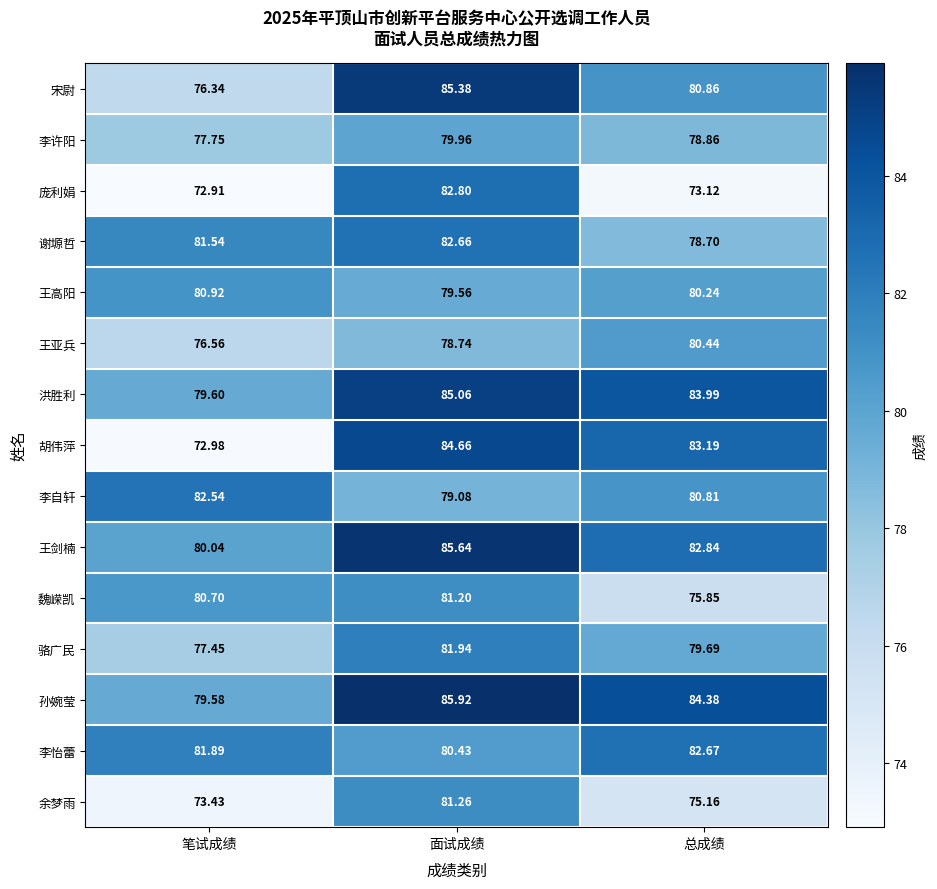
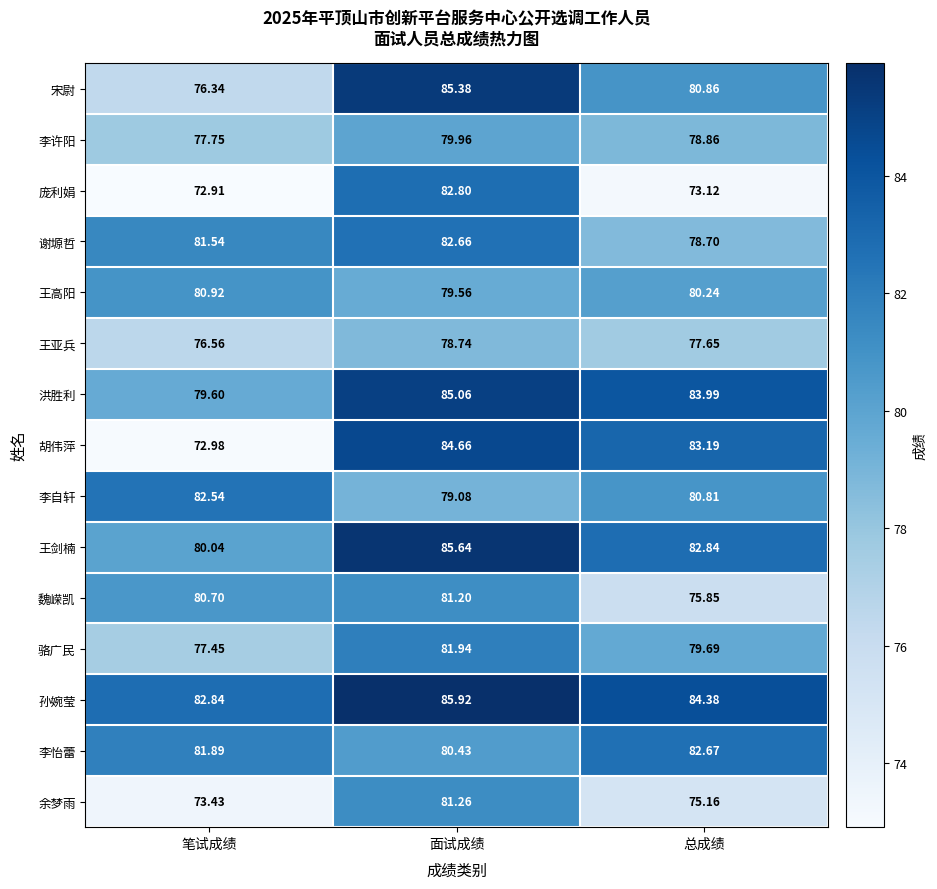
王亚兵, 总成绩: 80.44 -> 77.65
孙婉莹, 笔试成绩: 79.58 -> 82.84
